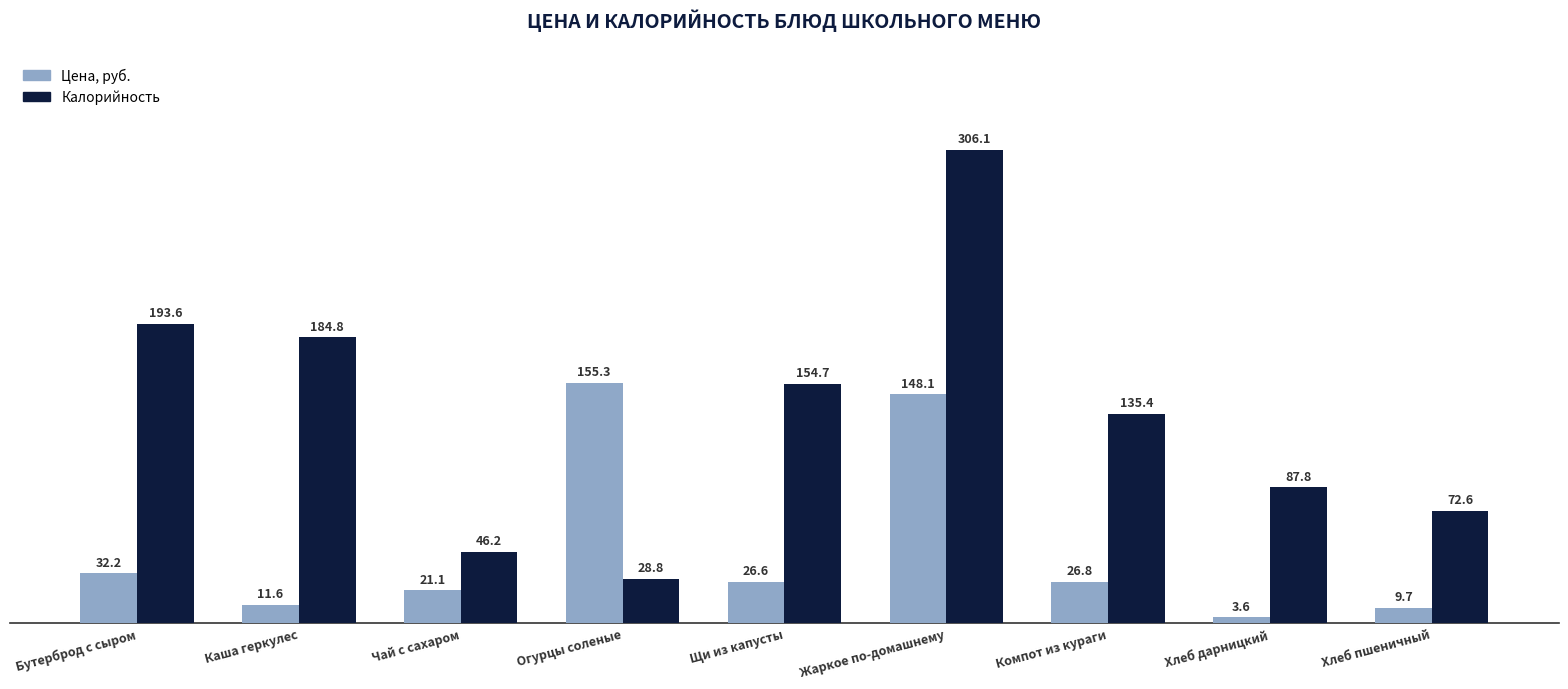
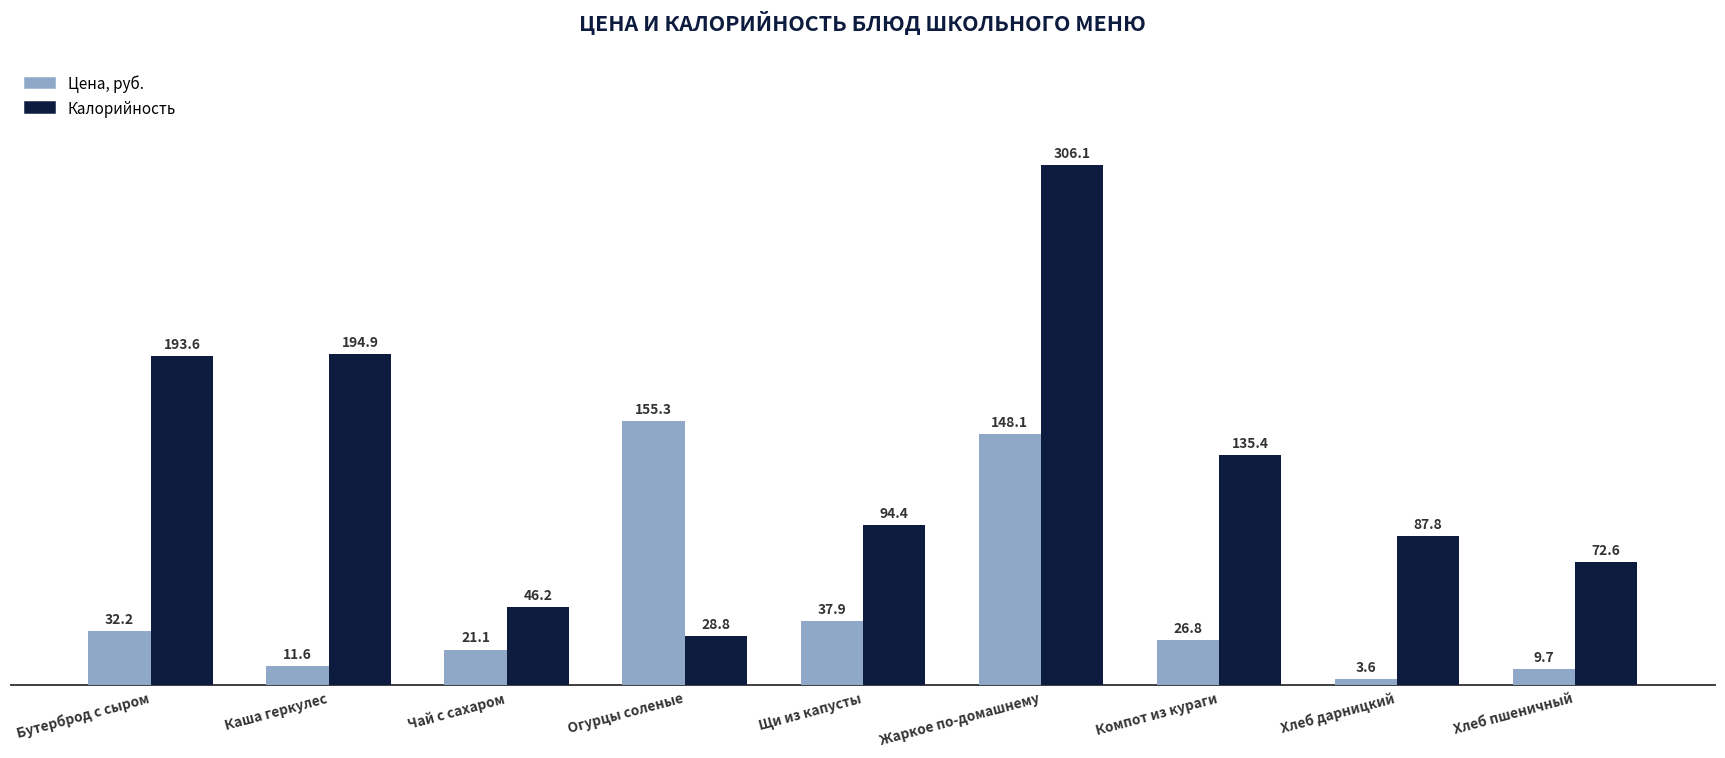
Калорийность, Каша геркулес: 184.8 -> 194.9
Цена, руб., Щи из капусты: 26.6 -> 37.9
Калорийность, Щи из капусты: 154.7 -> 94.4
